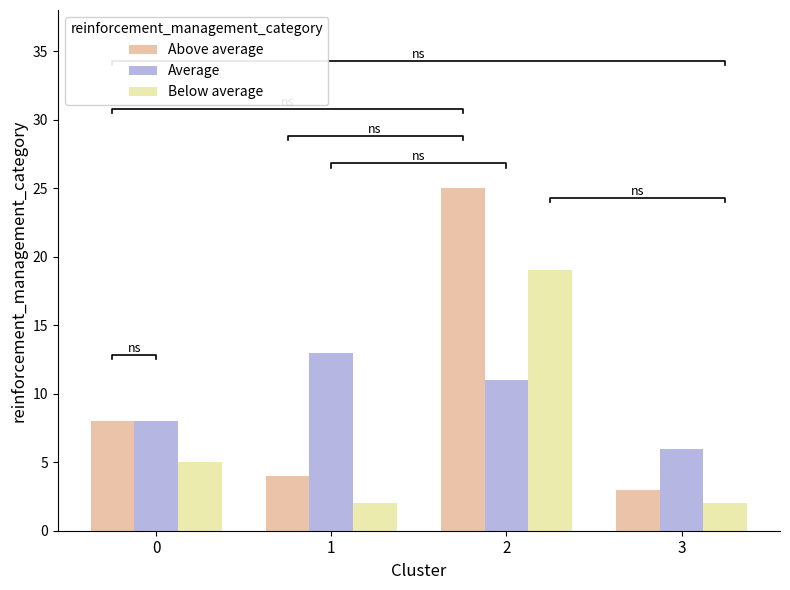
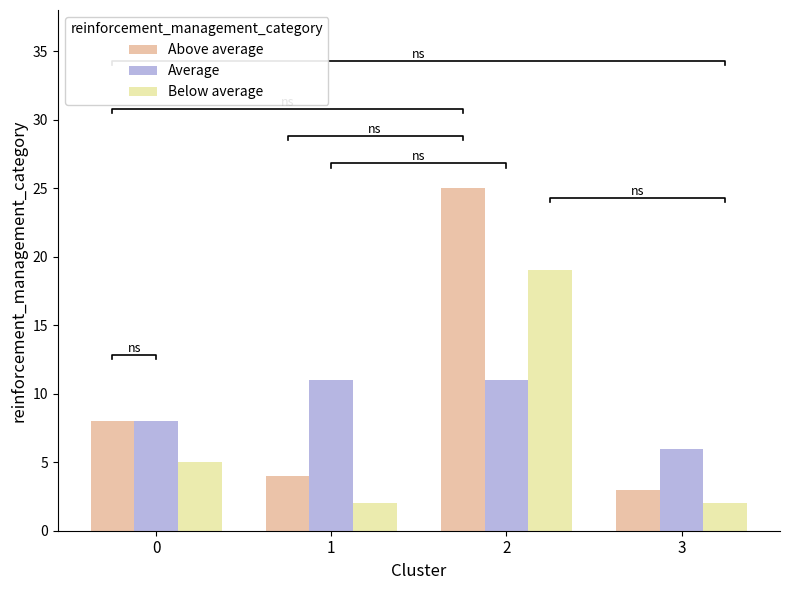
Average, 1: 13 -> 11
